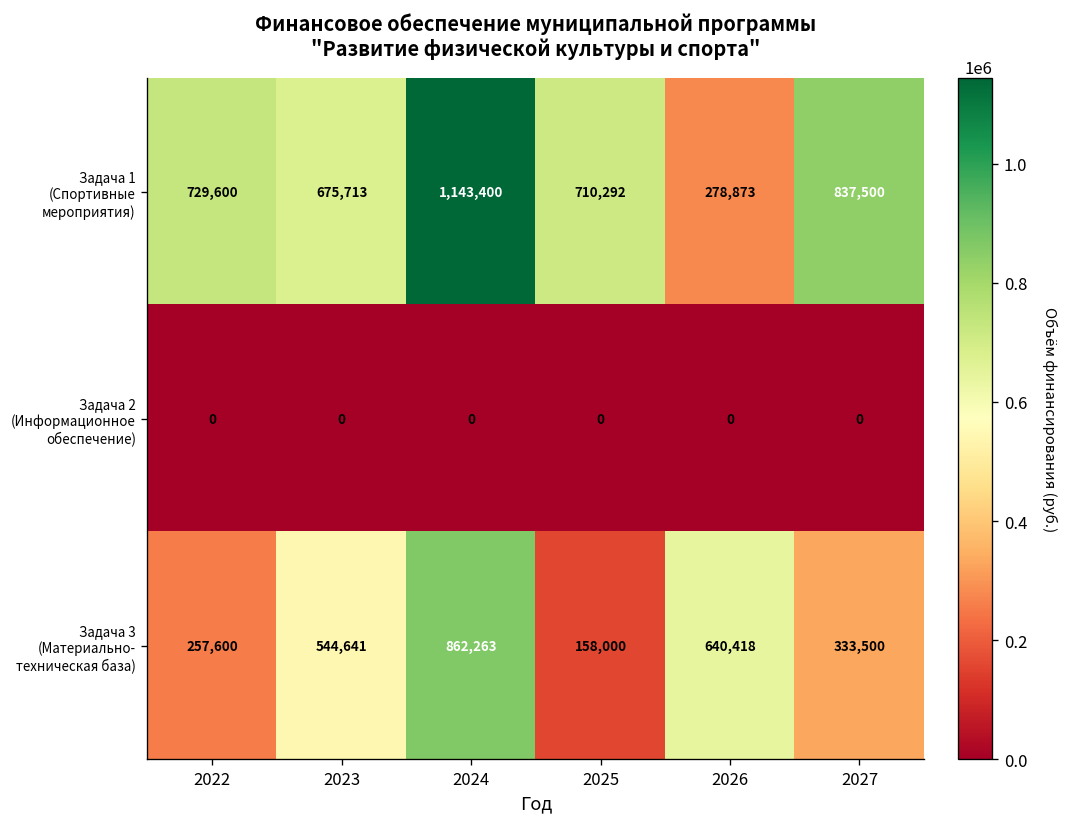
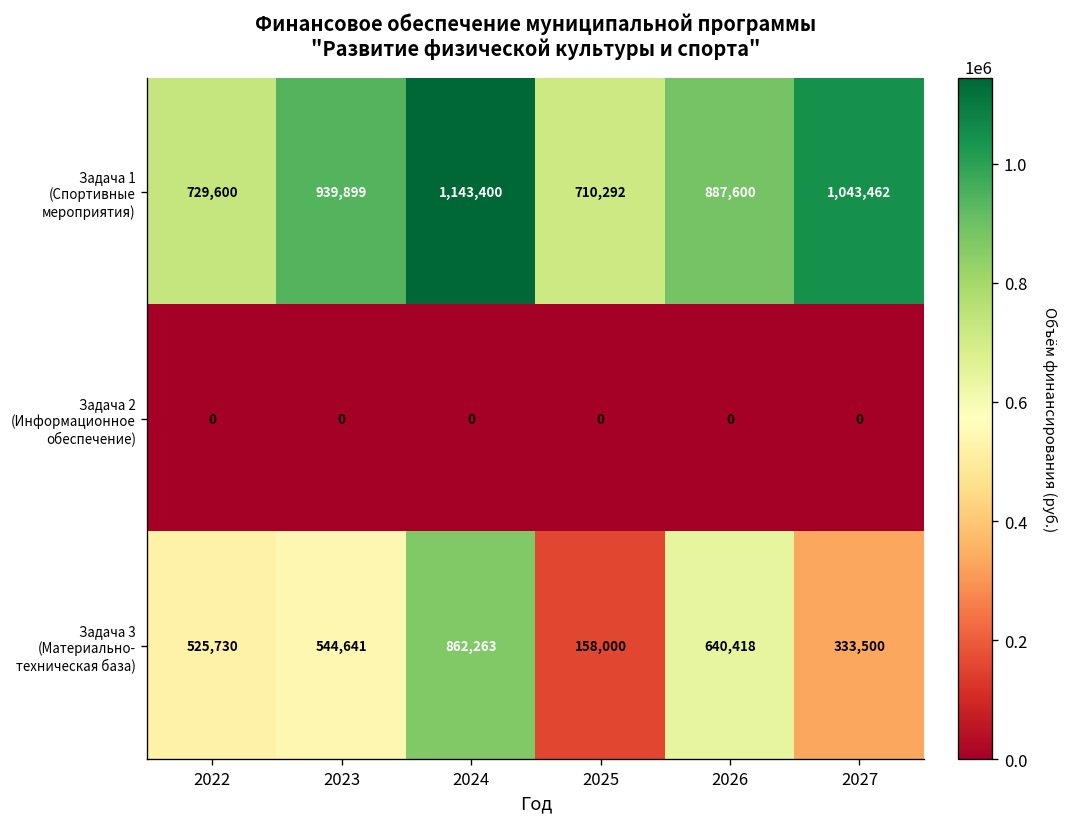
Задача 1 (Спортивные мероприятия), 2023: 675,713 -> 939,899
Задача 1 (Спортивные мероприятия), 2026: 278,873 -> 887,600
Задача 1 (Спортивные мероприятия), 2027: 837,500 -> 1,043,462
Задача 3 (Материально- техническая база), 2022: 257,600 -> 525,730
